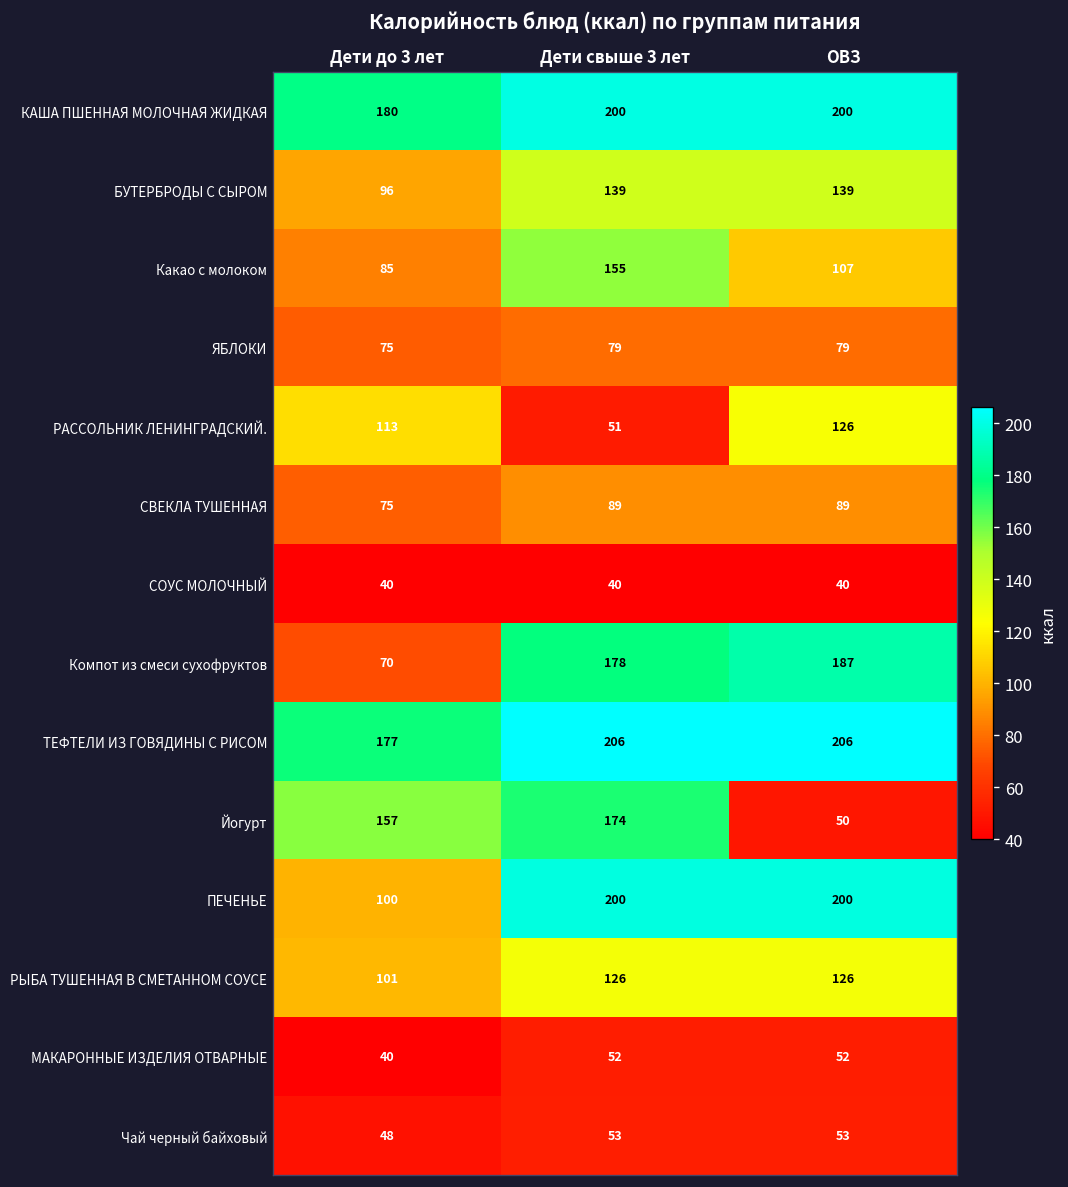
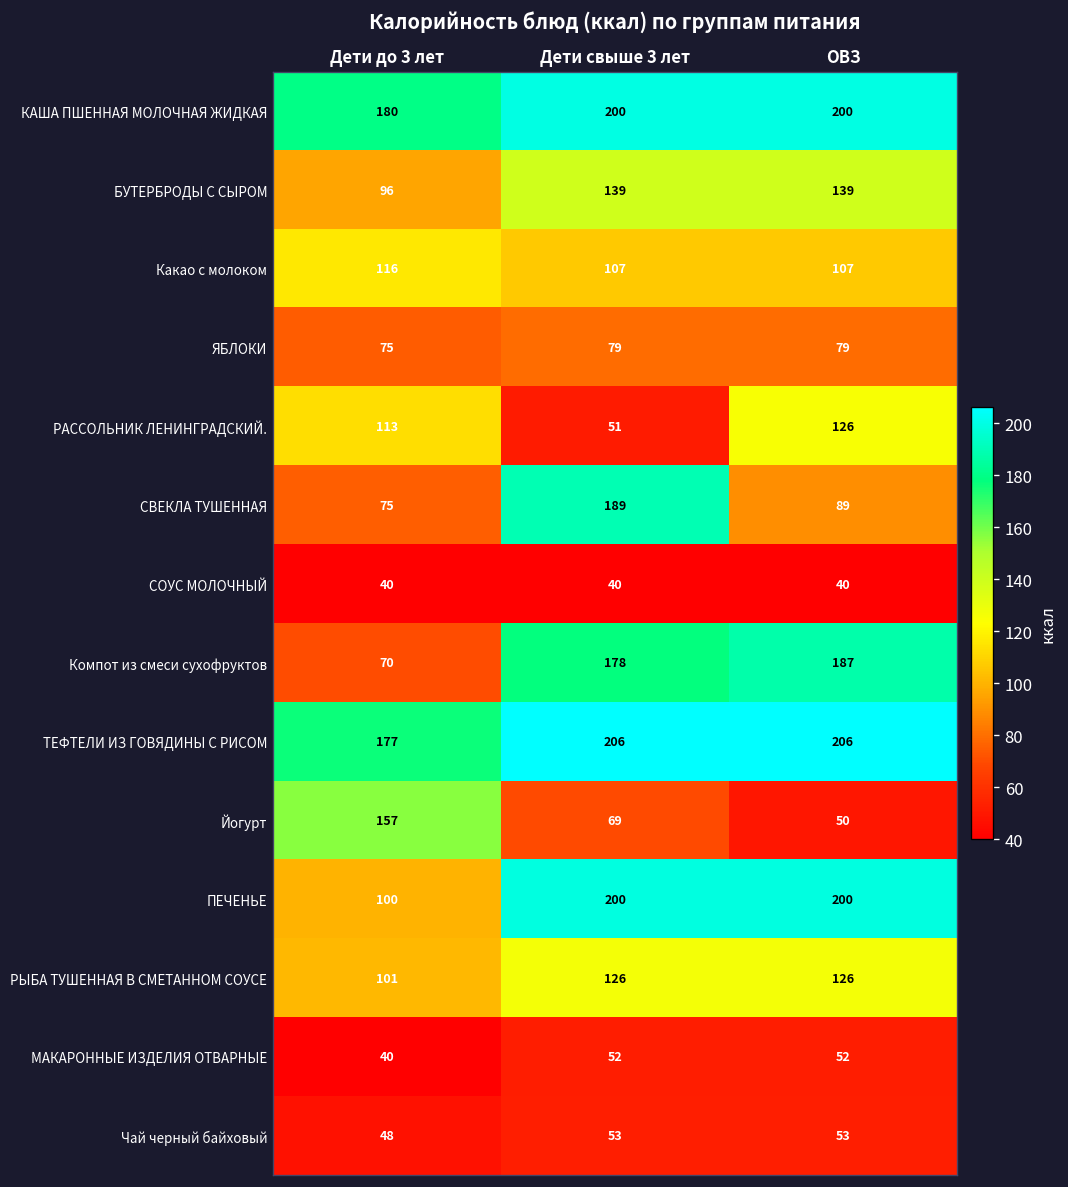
Какао с молоком, Дети до 3 лет: 85 -> 116
Какао с молоком, Дети свыше 3 лет: 155 -> 107
СВЕКЛА ТУШЕННАЯ, Дети свыше 3 лет: 89 -> 189
Йогурт, Дети свыше 3 лет: 174 -> 69
